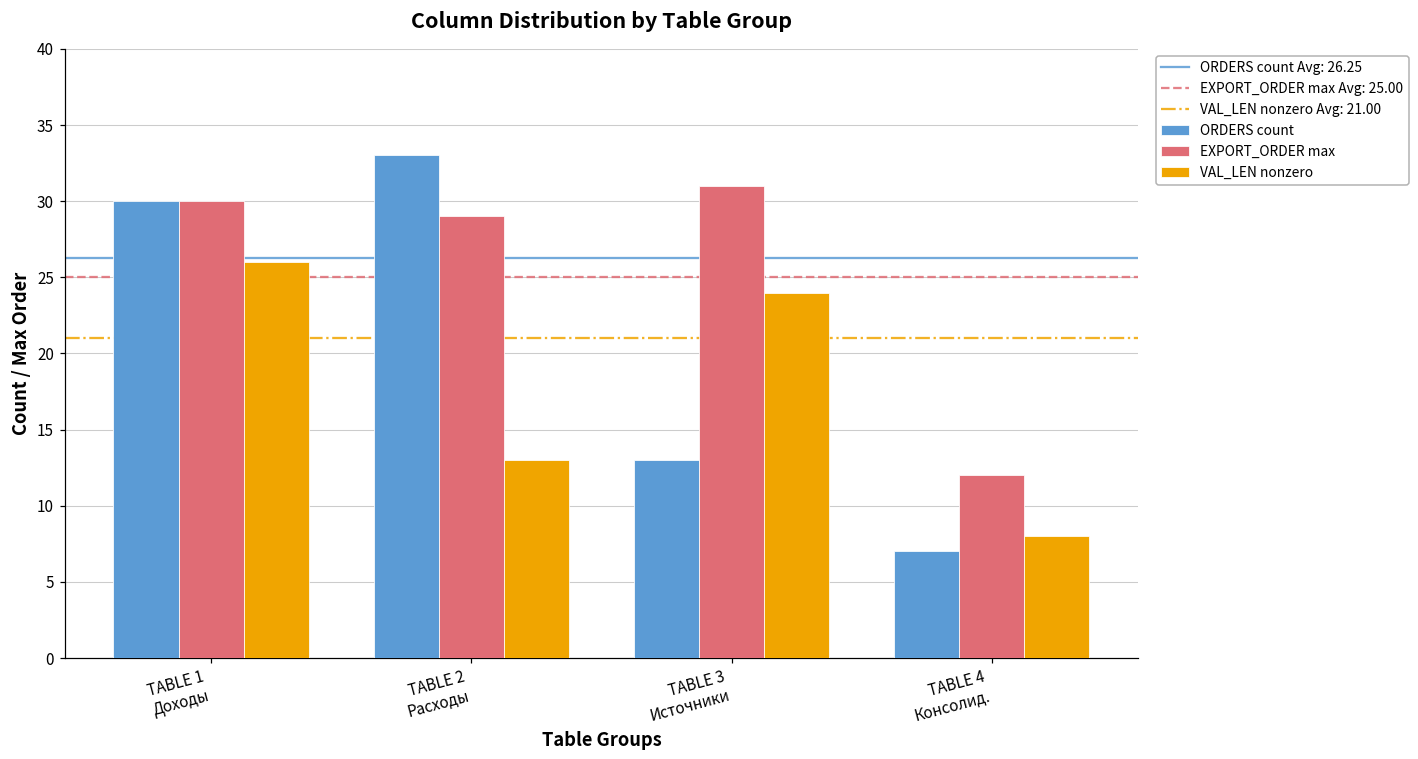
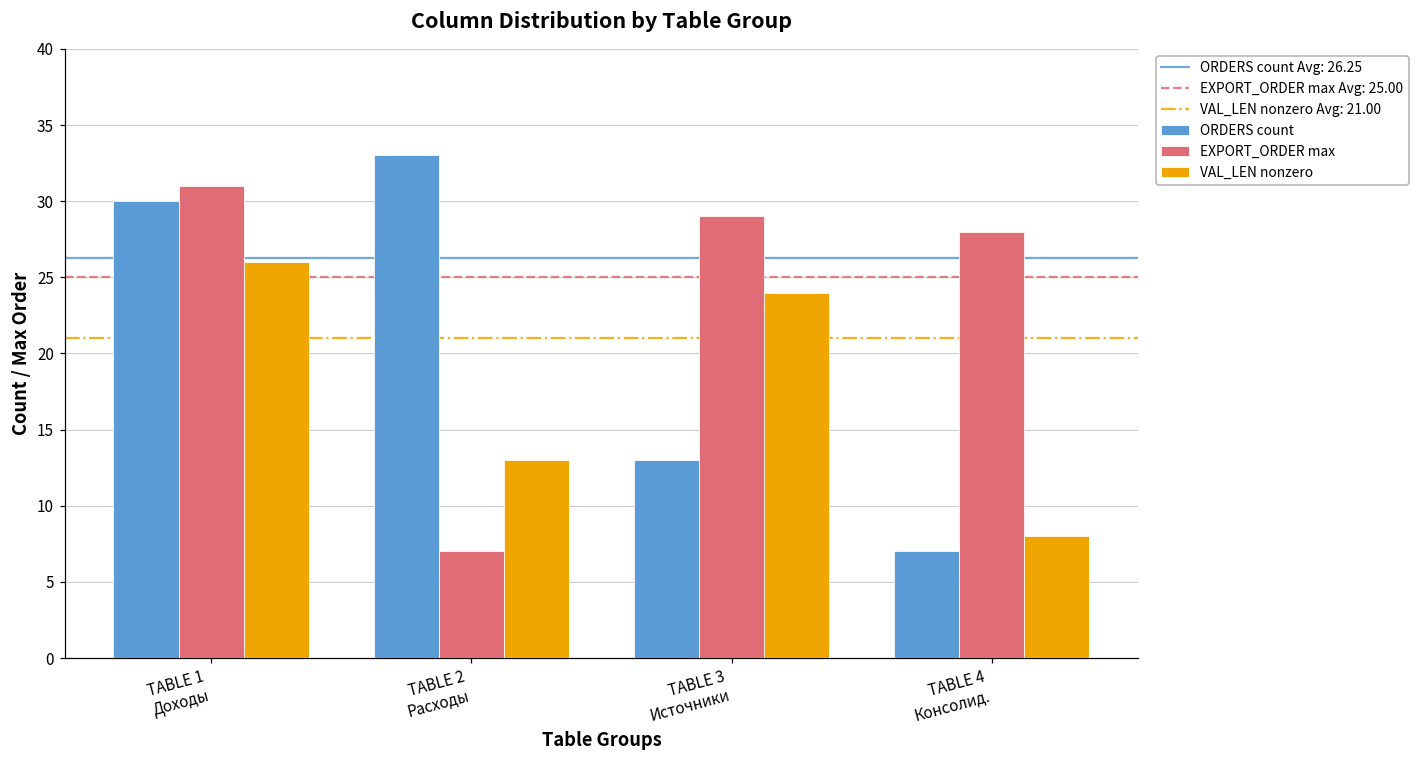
EXPORT_ORDER max, TABLE 1 Доходы: 30 -> 31
EXPORT_ORDER max, TABLE 2 Расходы: 29 -> 7
EXPORT_ORDER max, TABLE 3 Источники: 31 -> 29
EXPORT_ORDER max, TABLE 4 Консолид.: 12 -> 28
